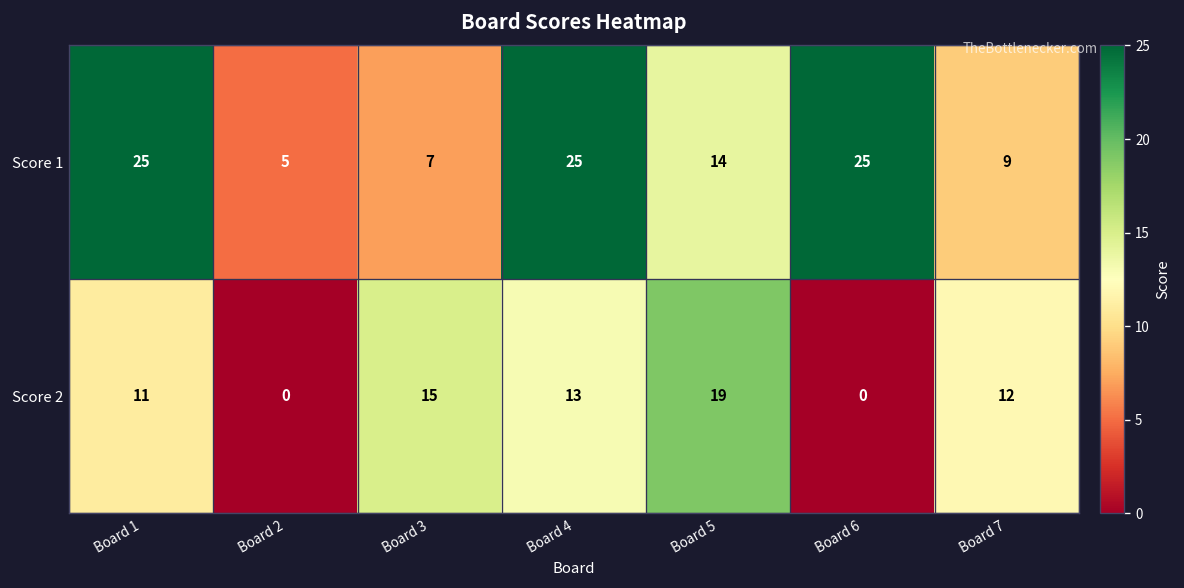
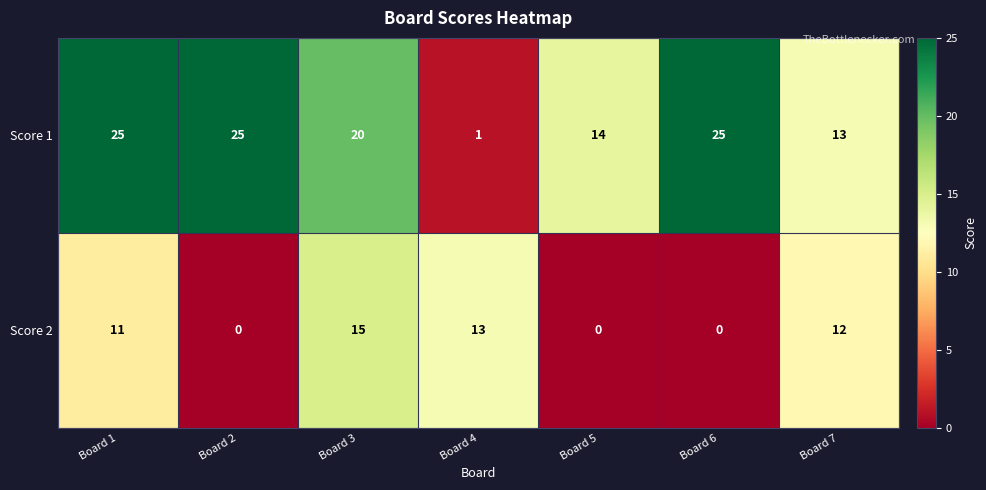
Score 1, Board 2: 5 -> 25
Score 1, Board 3: 7 -> 20
Score 1, Board 4: 25 -> 1
Score 1, Board 7: 9 -> 13
Score 2, Board 5: 19 -> 0
